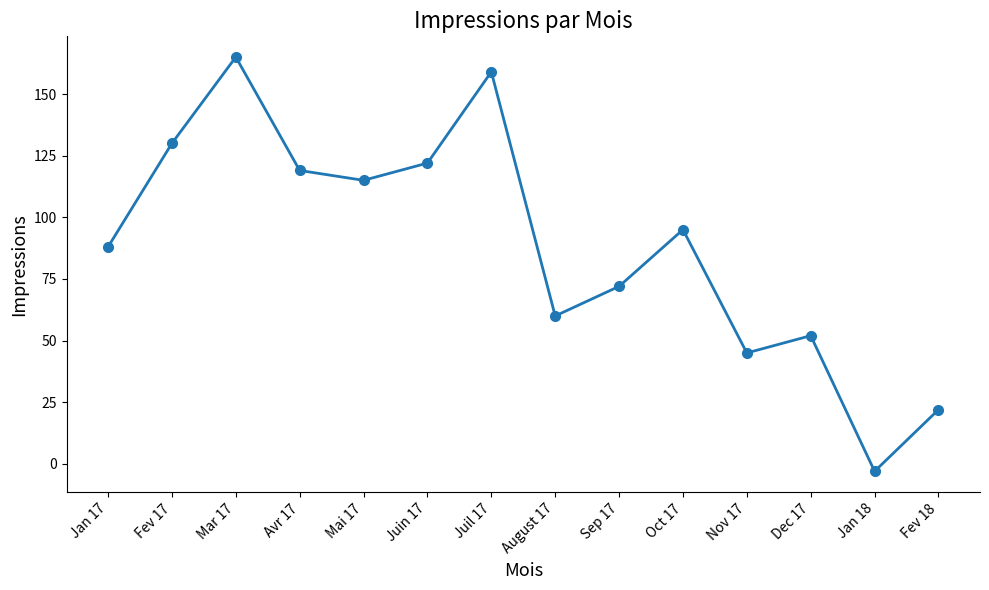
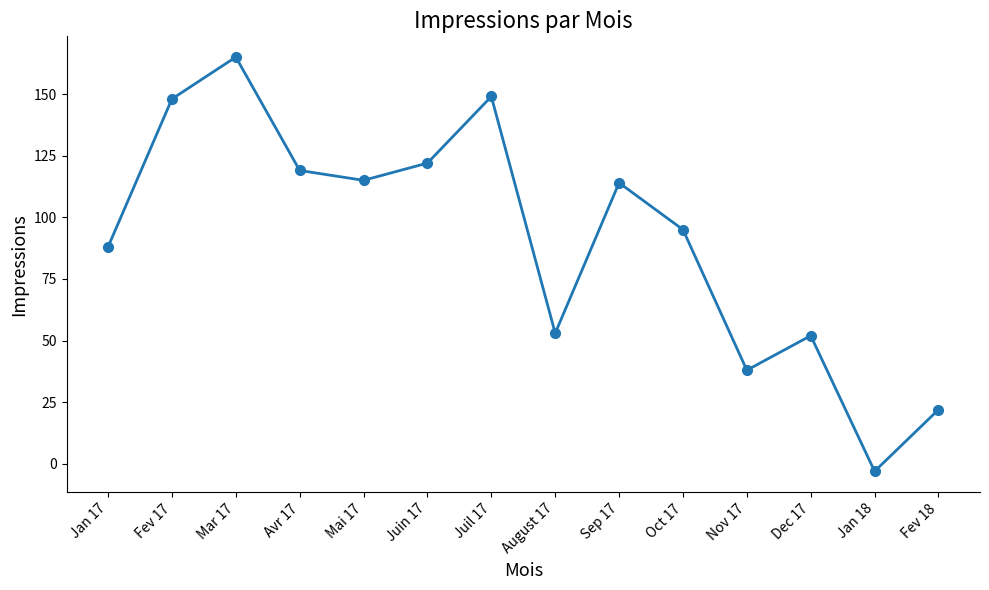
Fev 17: 130 -> 148
Juil 17: 159 -> 149
August 17: 60 -> 53
Sep 17: 72 -> 114
Nov 17: 45 -> 38
